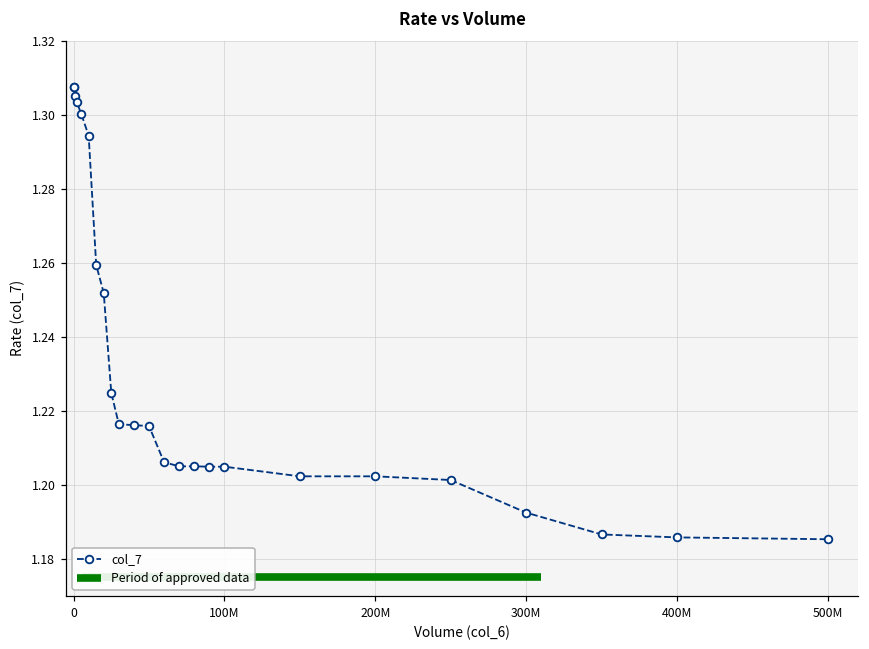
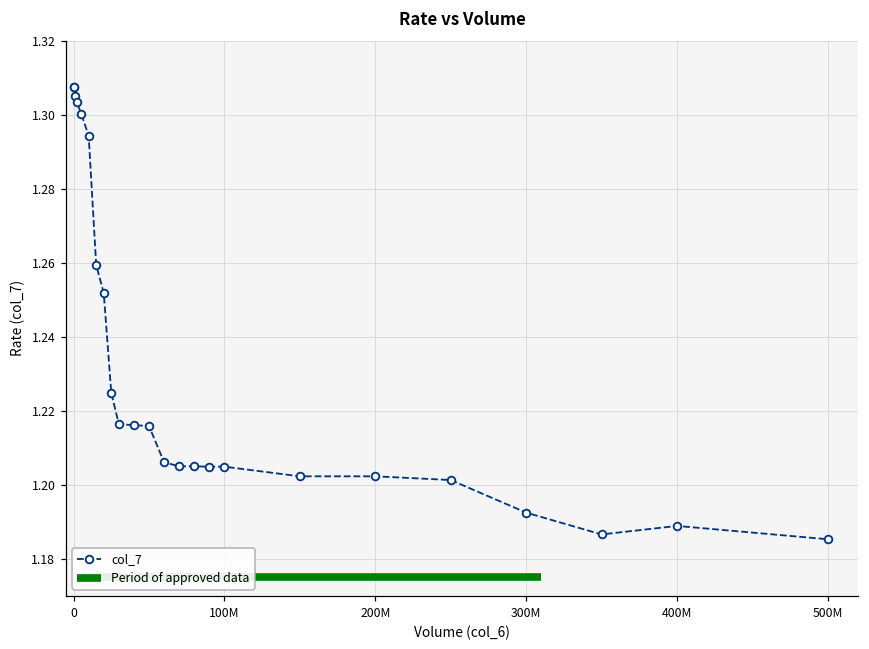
400M: 1.186 -> 1.189
